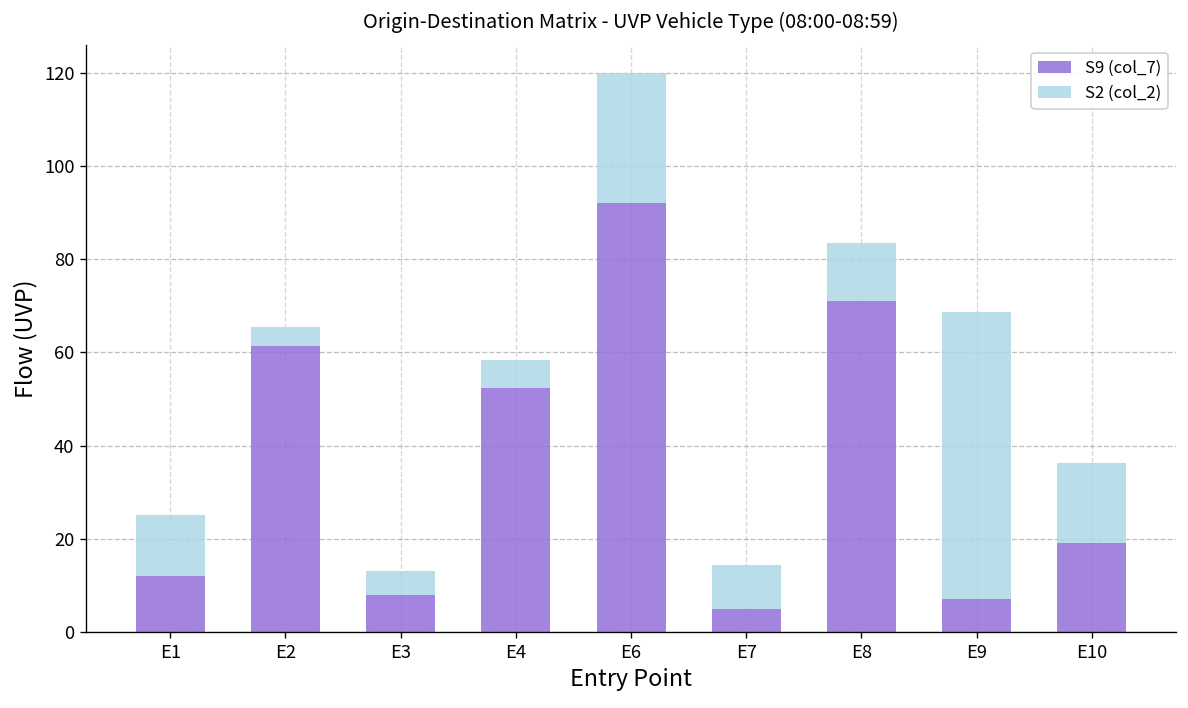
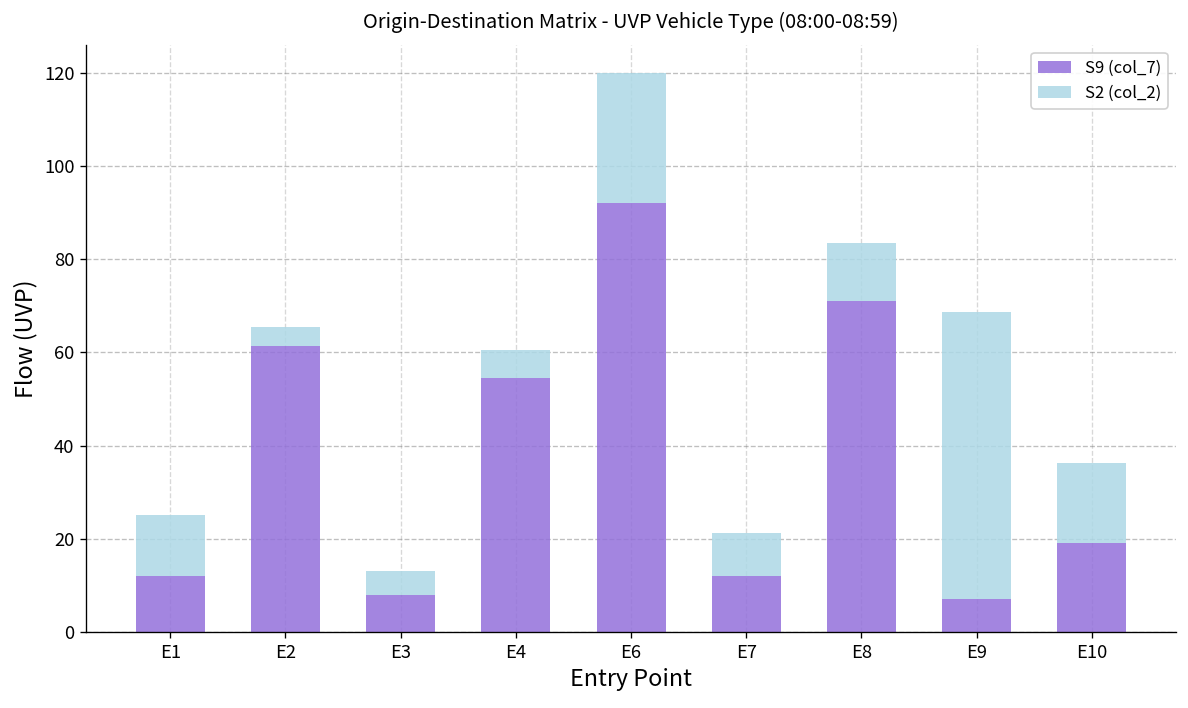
S9 (col_7), E4: 52 -> 54
S9 (col_7), E7: 5 -> 12
